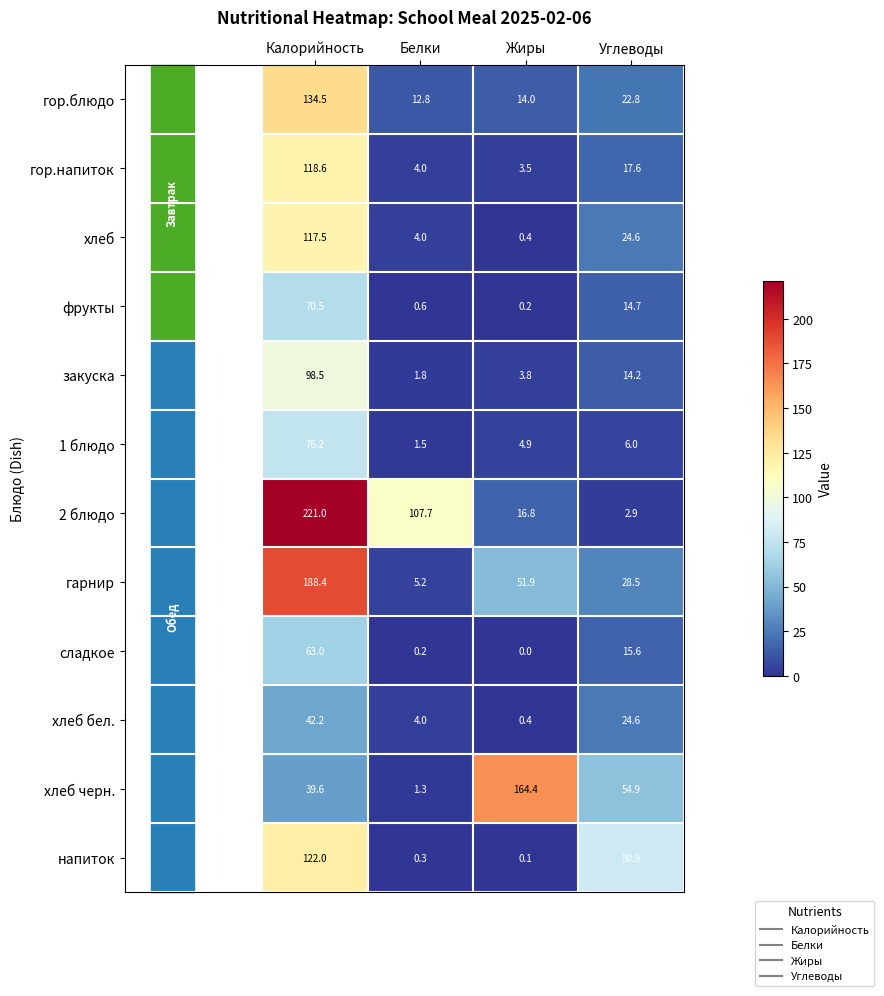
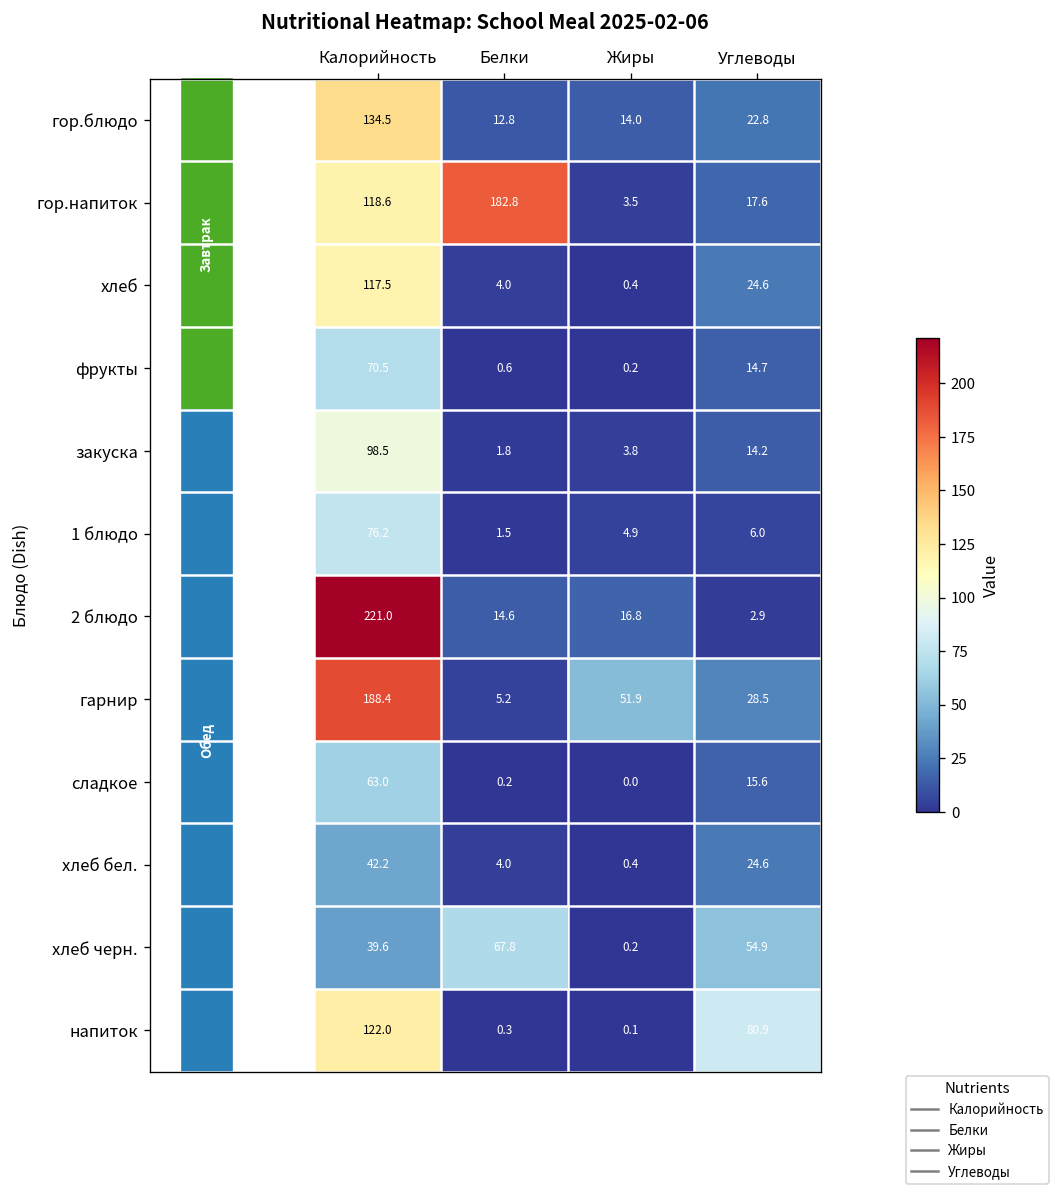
гор.напиток, Белки: 4.0 -> 182.8
2 блюдо, Белки: 107.7 -> 14.6
хлеб черн., Белки: 1.3 -> 67.8
хлеб черн., Жиры: 164.4 -> 0.2
